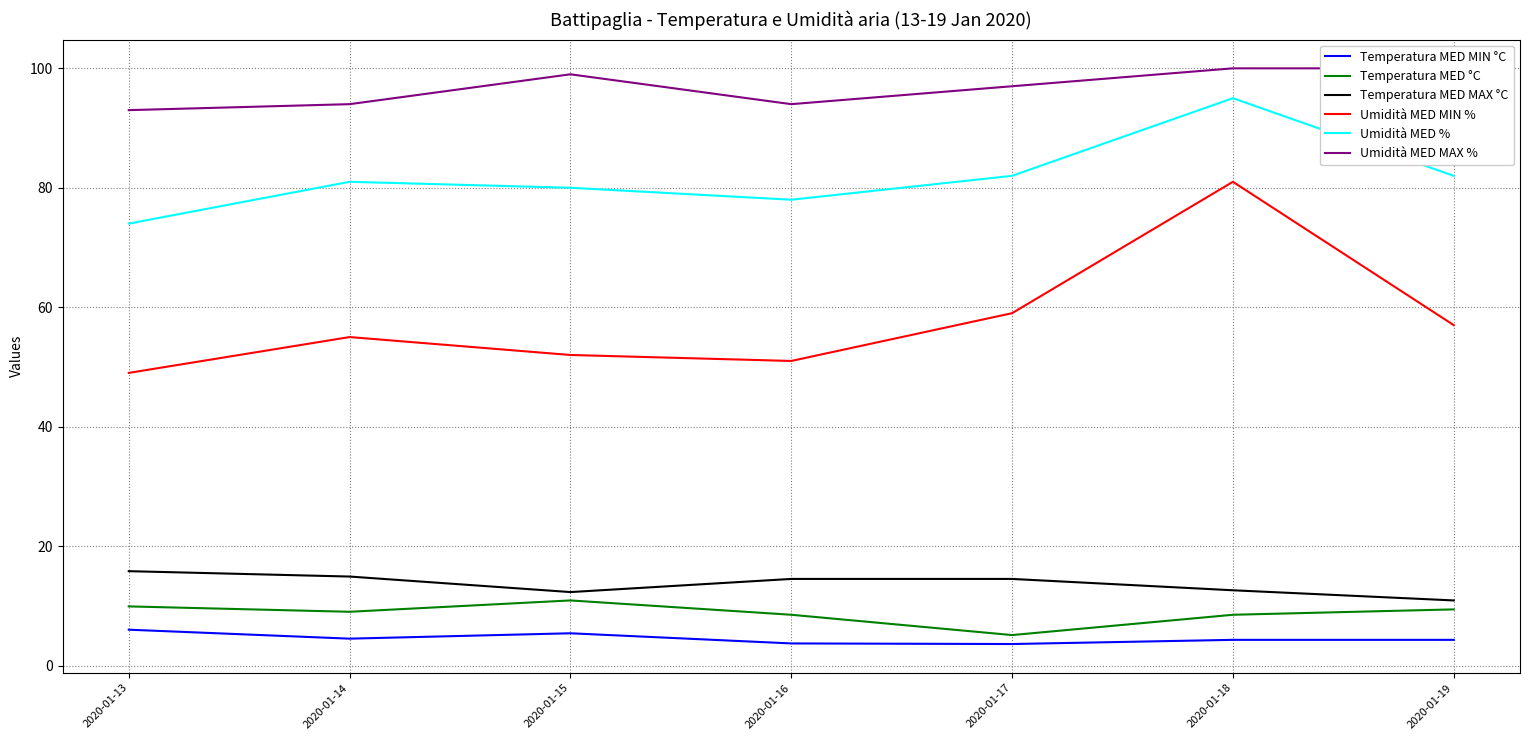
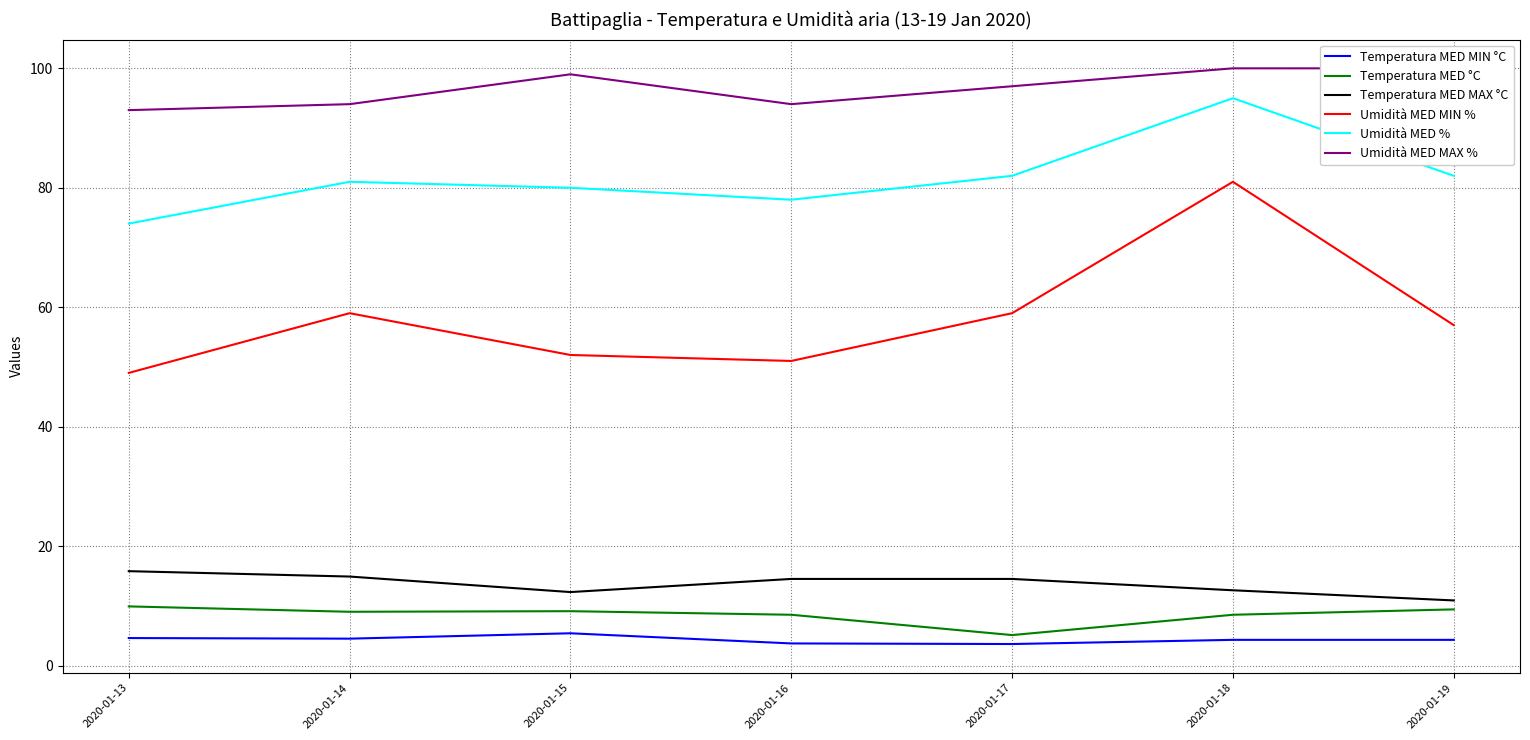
Temperatura MED MIN °C, 2020-01-13: 6 -> 5
Umidità MED MIN %, 2020-01-14: 55 -> 59
Temperatura MED °C, 2020-01-15: 11 -> 9
